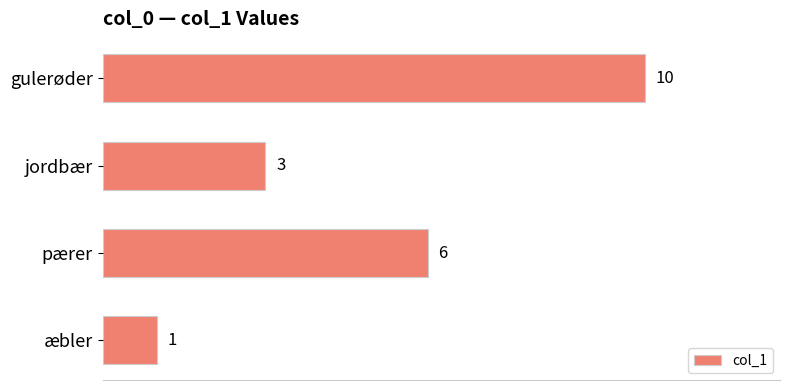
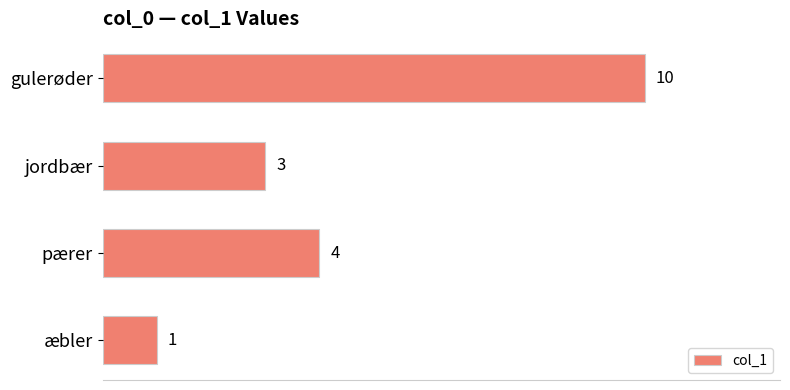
pærer: 6 -> 4
